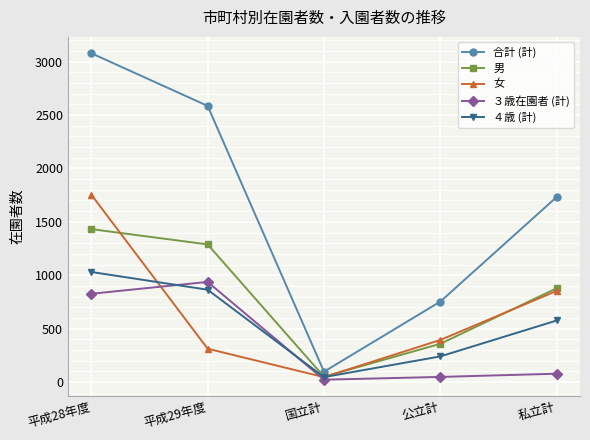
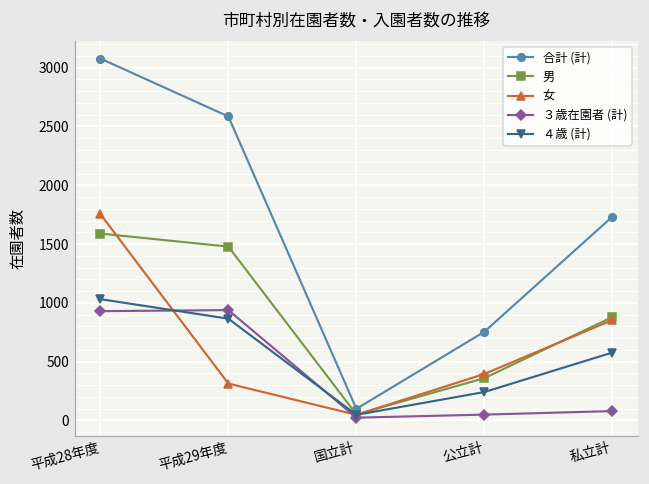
男, 平成28年度: 1430 -> 1590
３歳在園者 (計), 平成28年度: 830 -> 930
男, 平成29年度: 1290 -> 1480
